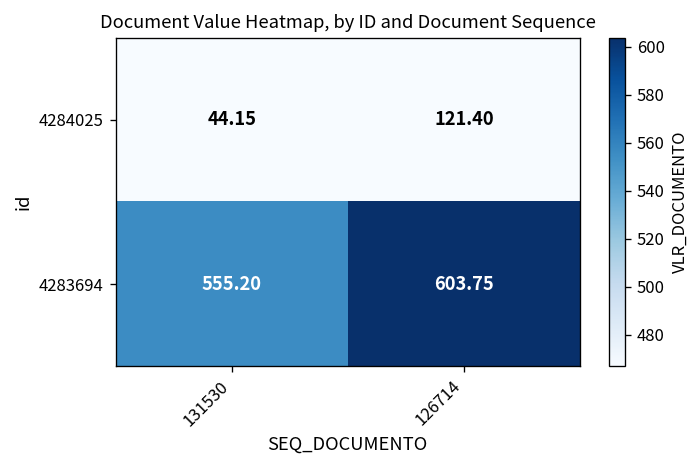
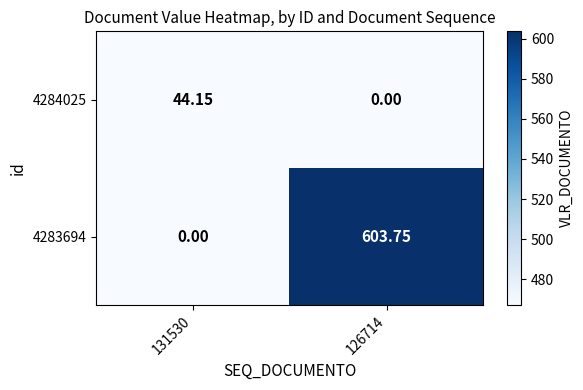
4284025, 126714: 121.40 -> 0.00
4283694, 131530: 555.20 -> 0.00
